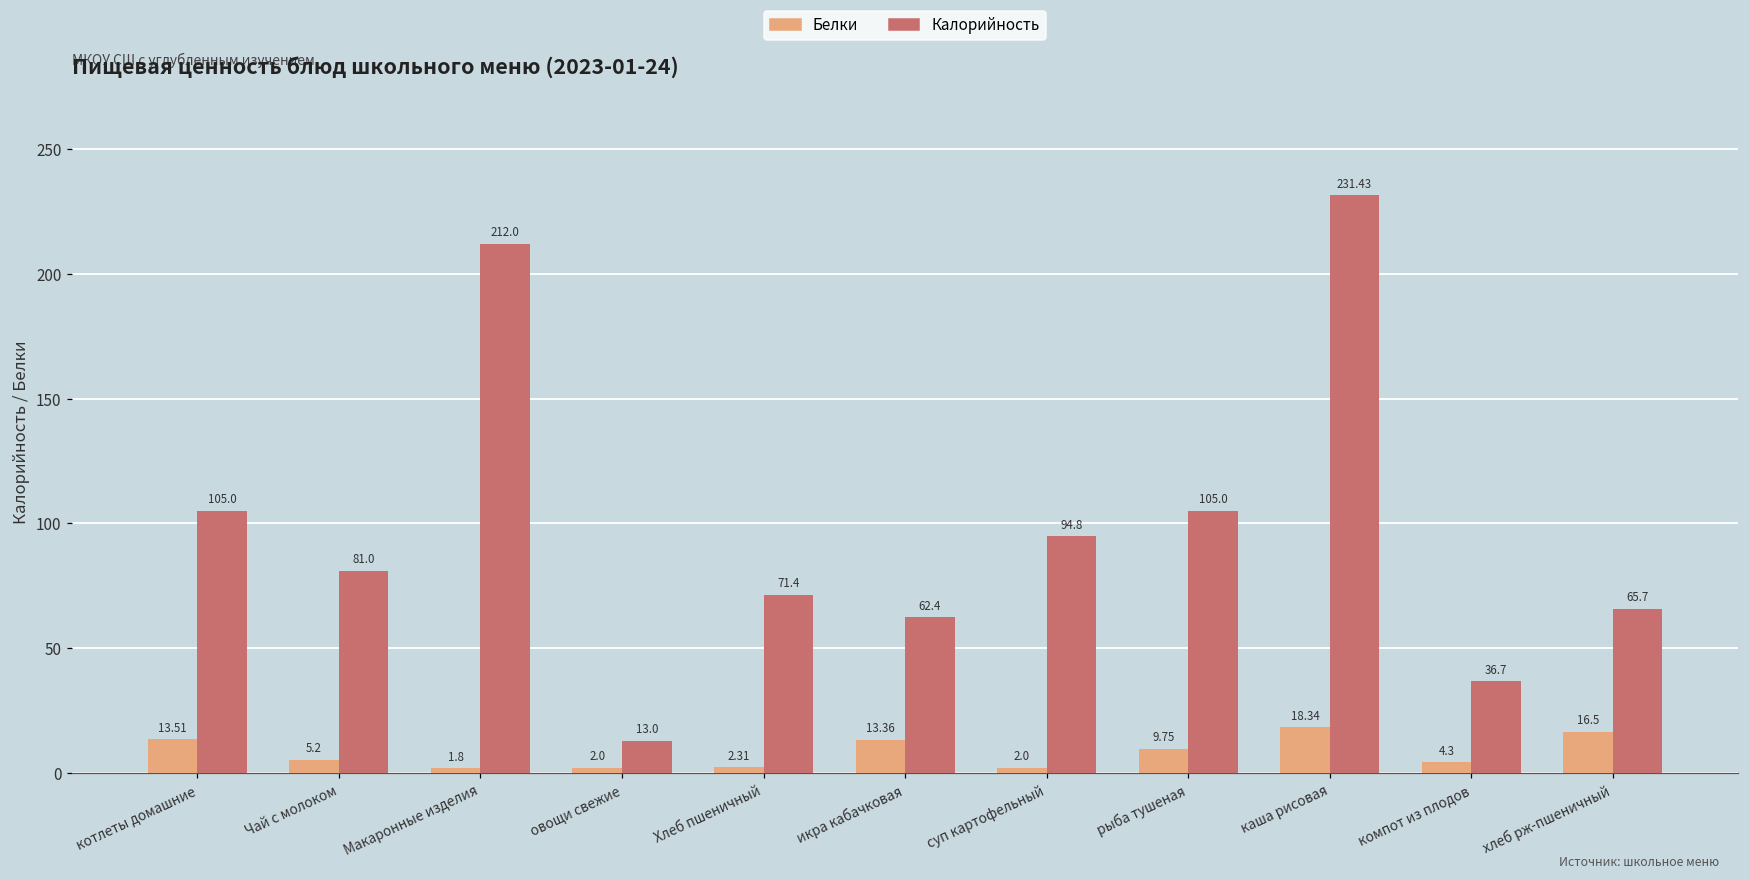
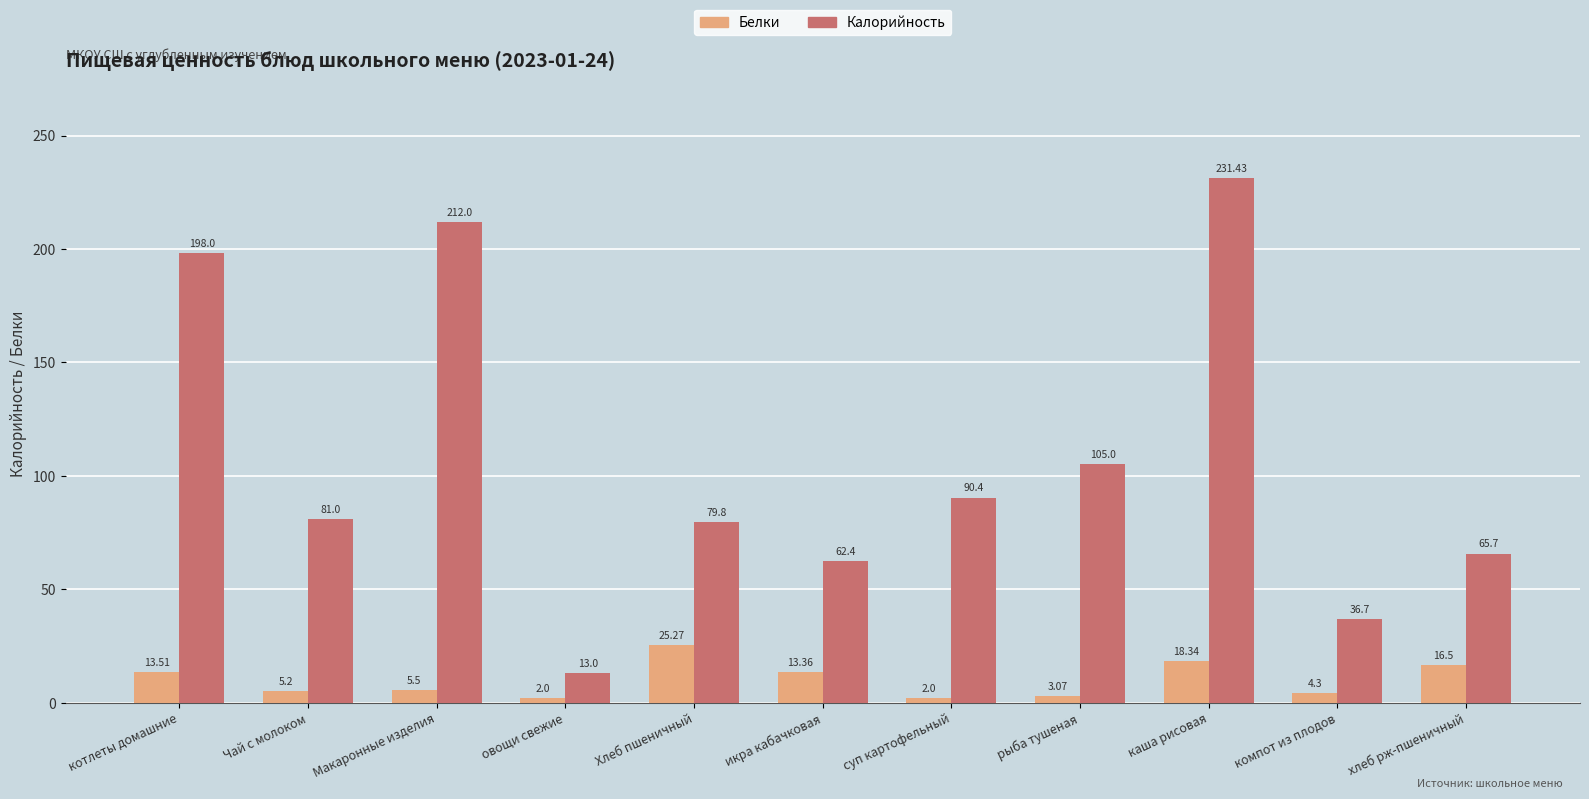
Калорийность, котлеты домашние: 105.0 -> 198.0
Белки, Макаронные изделия: 1.8 -> 5.5
Белки, Хлеб пшеничный: 2.31 -> 25.27
Калорийность, Хлеб пшеничный: 71.4 -> 79.8
Калорийность, суп картофельный: 94.8 -> 90.4
Белки, рыба тушеная: 9.75 -> 3.07
